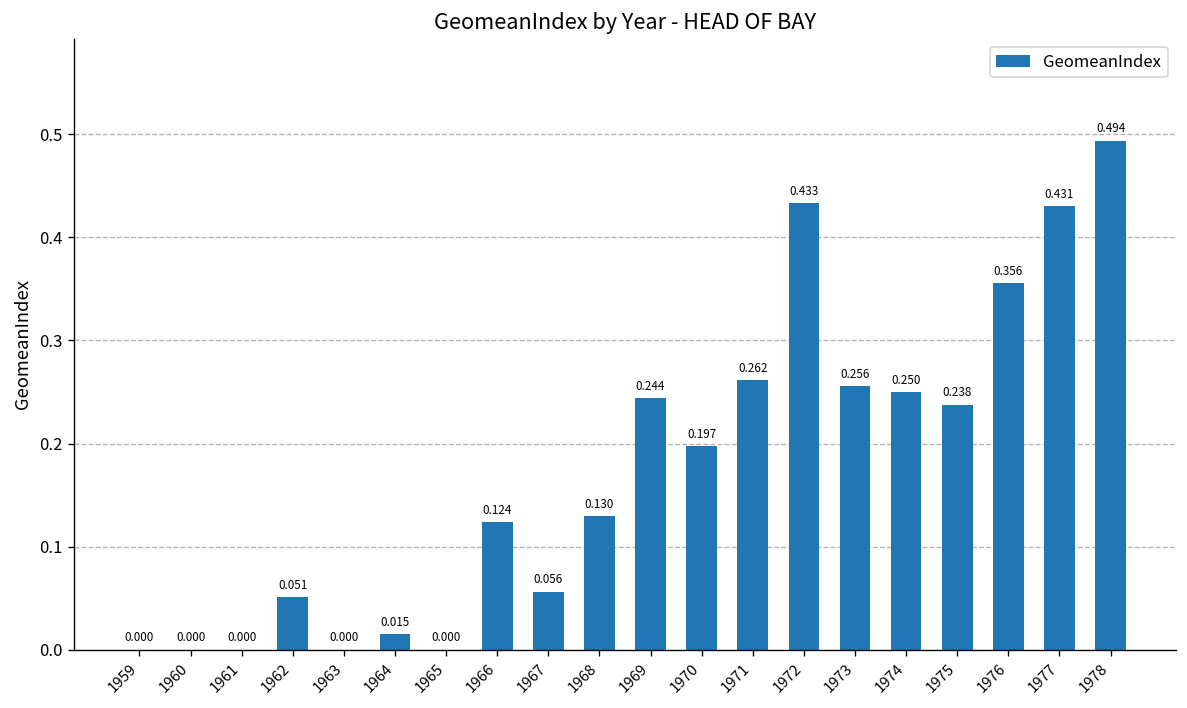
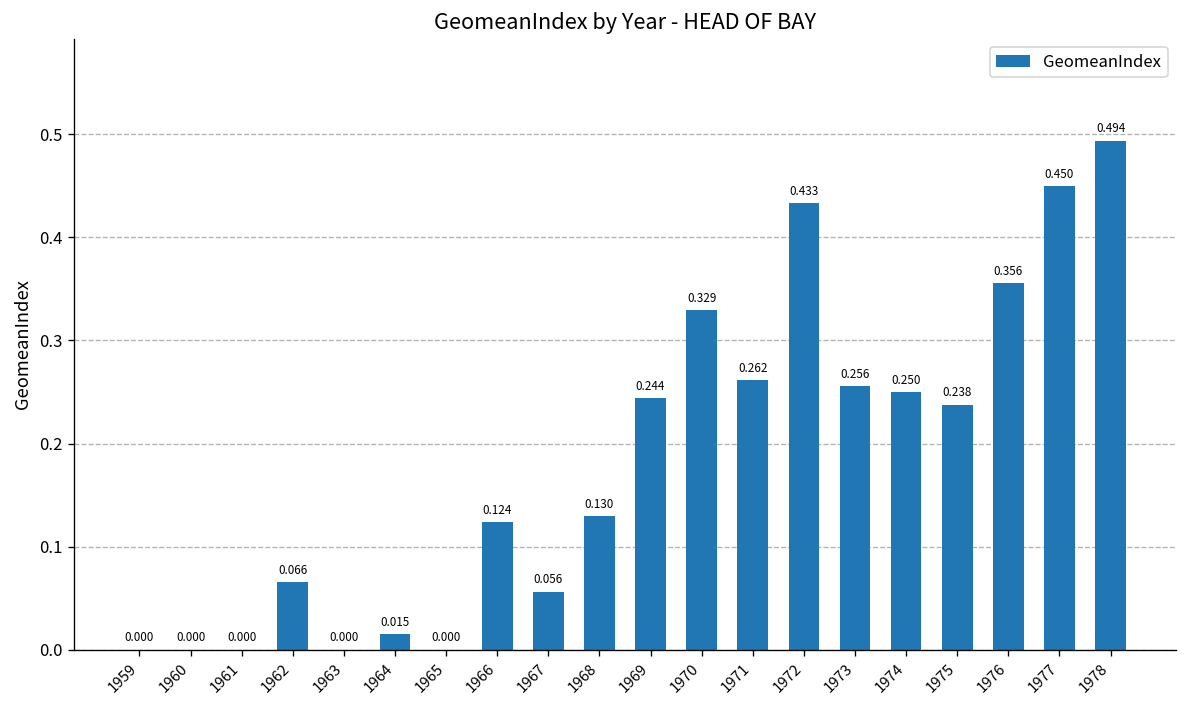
1962: 0.051 -> 0.066
1970: 0.197 -> 0.329
1977: 0.431 -> 0.450
